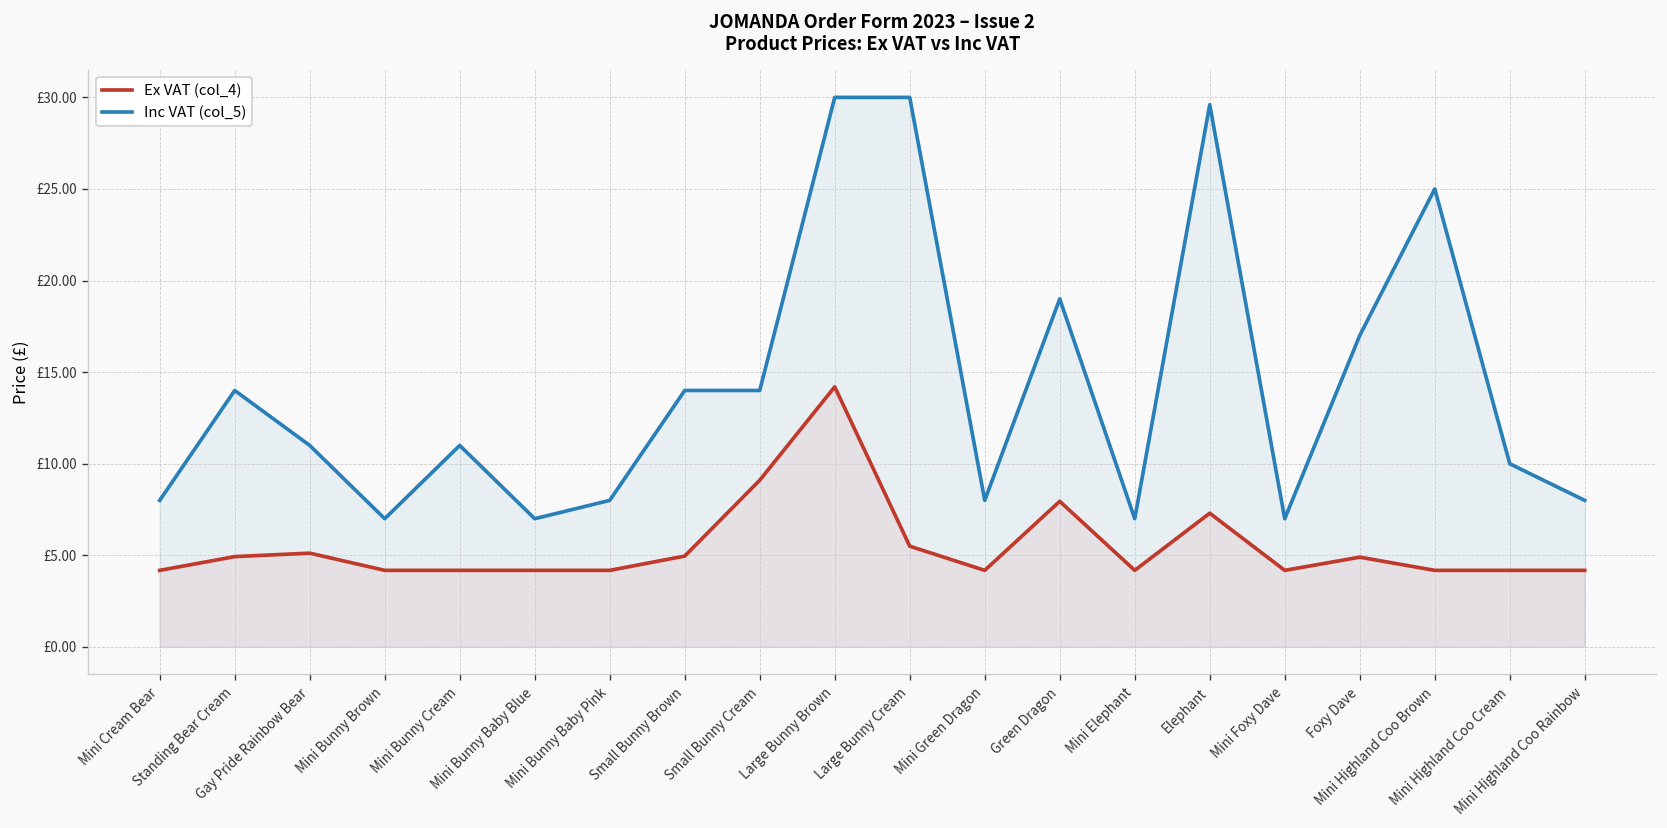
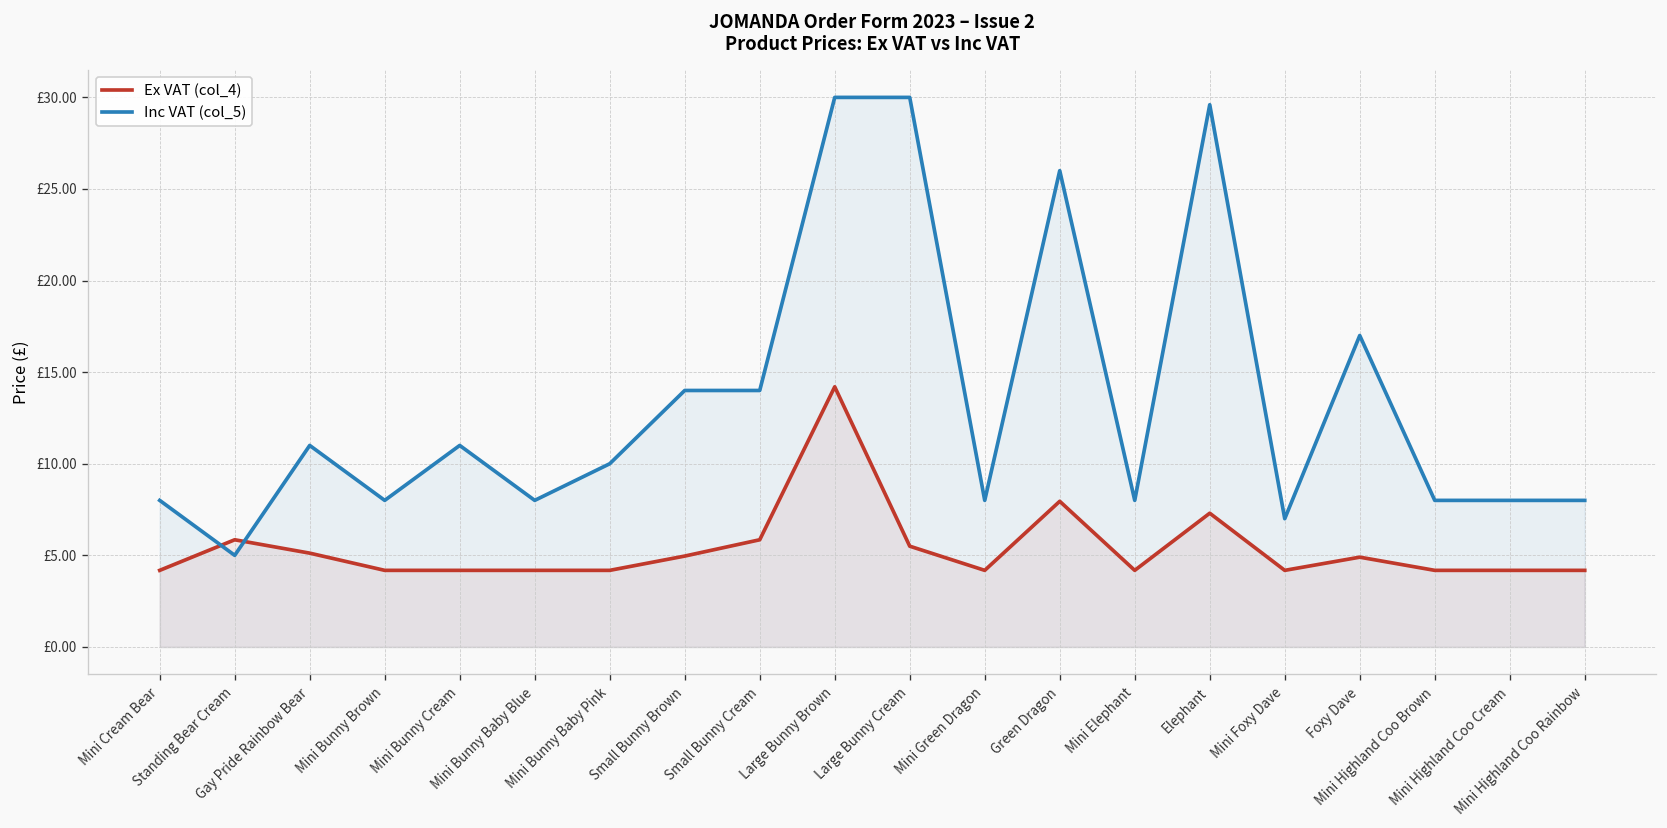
Ex VAT (col_4), Standing Bear Cream: £4.9 -> £5.9
Inc VAT (col_5), Standing Bear Cream: £14 -> £5
Inc VAT (col_5), Mini Bunny Brown: £7 -> £8
Inc VAT (col_5), Mini Bunny Baby Blue: £7 -> £8
Inc VAT (col_5), Mini Bunny Baby Pink: £8 -> £10
Ex VAT (col_4), Small Bunny Cream: £9.1 -> £5.9
Inc VAT (col_5), Green Dragon: £19 -> £26
Inc VAT (col_5), Mini Elephant: £7 -> £8
Inc VAT (col_5), Mini Highland Coo Brown: £25 -> £8
Inc VAT (col_5), Mini Highland Coo Cream: £10 -> £8
